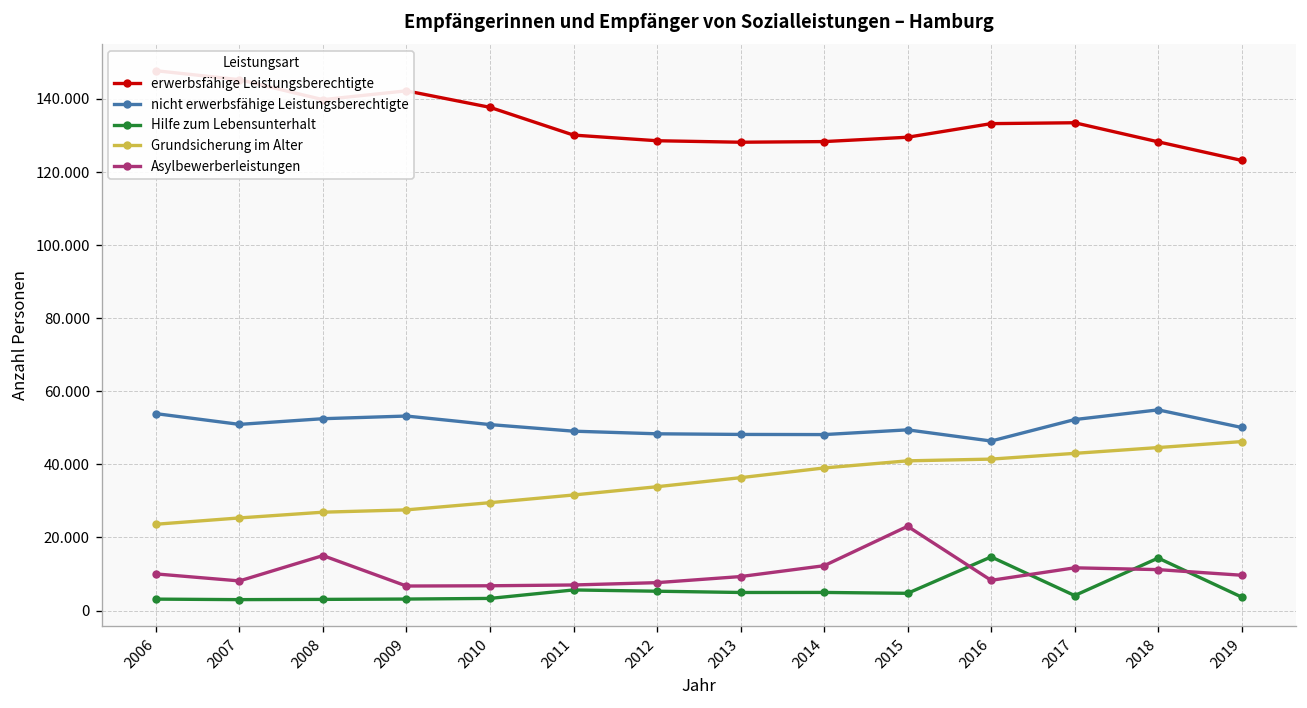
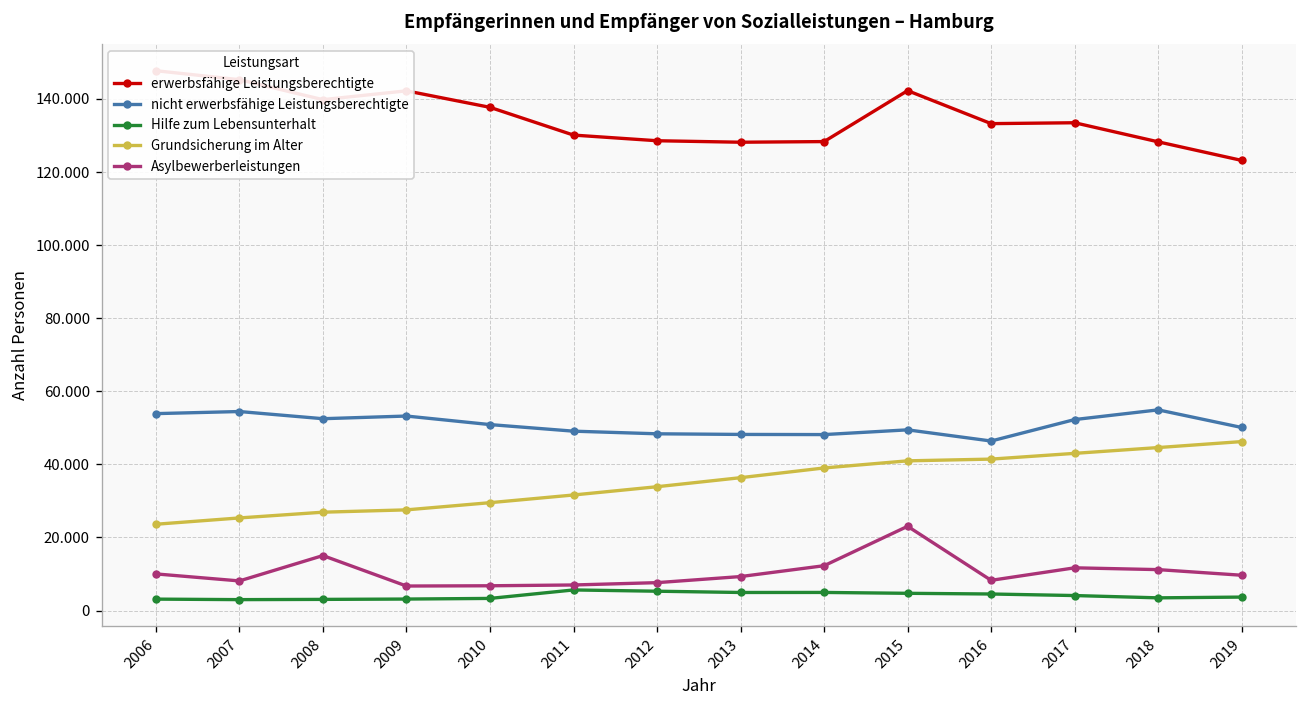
nicht erwerbsfähige Leistungsberechtigte, 2007: 51 -> 54
erwerbsfähige Leistungsberechtigte, 2015: 130 -> 142
Hilfe zum Lebensunterhalt, 2016: 15 -> 5
Hilfe zum Lebensunterhalt, 2018: 14 -> 3
